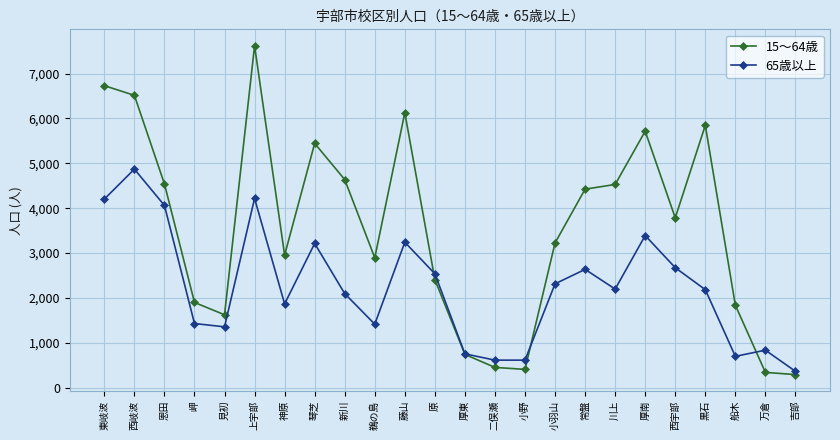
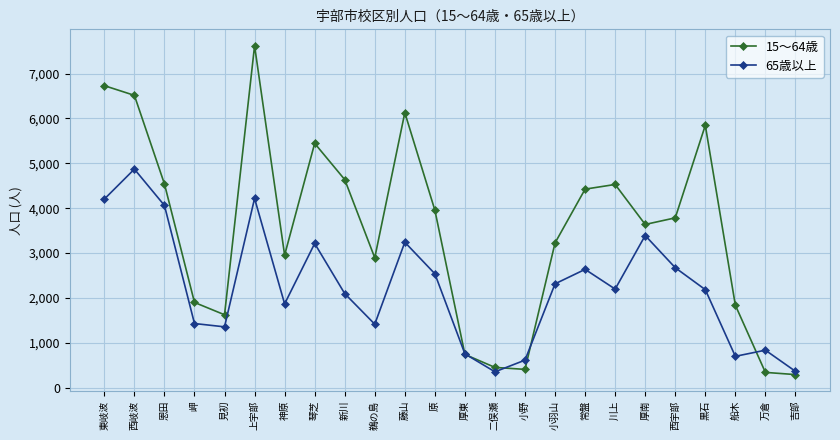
15～64歳, 原: 2,400 -> 4,000
65歳以上, 二俣瀬: 600 -> 400
15～64歳, 厚南: 5,700 -> 3,600
